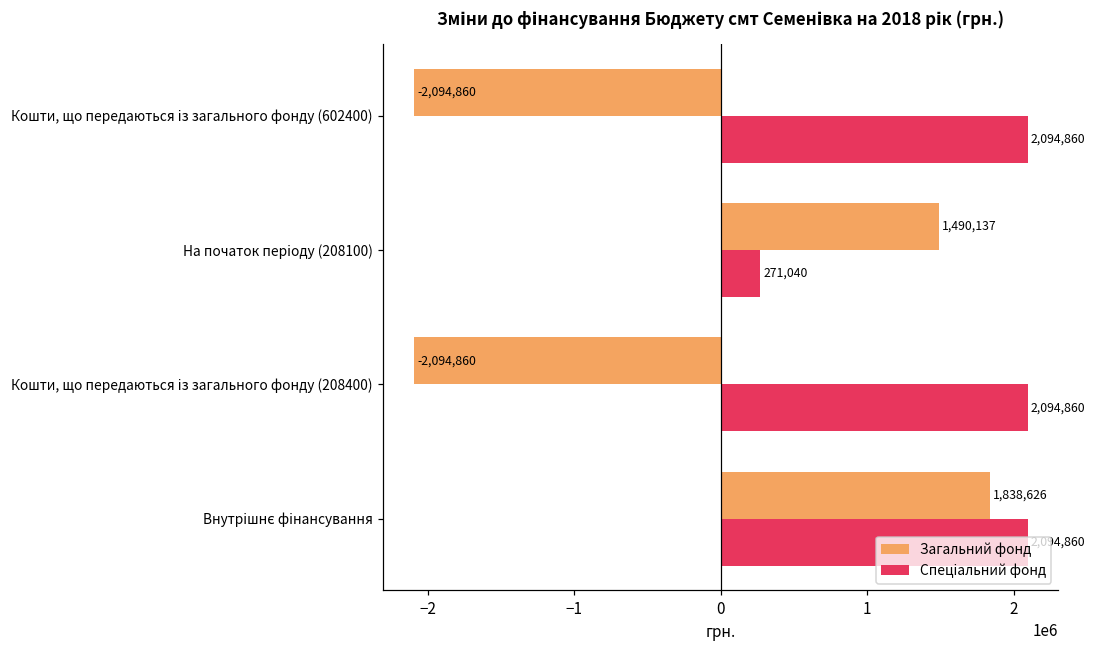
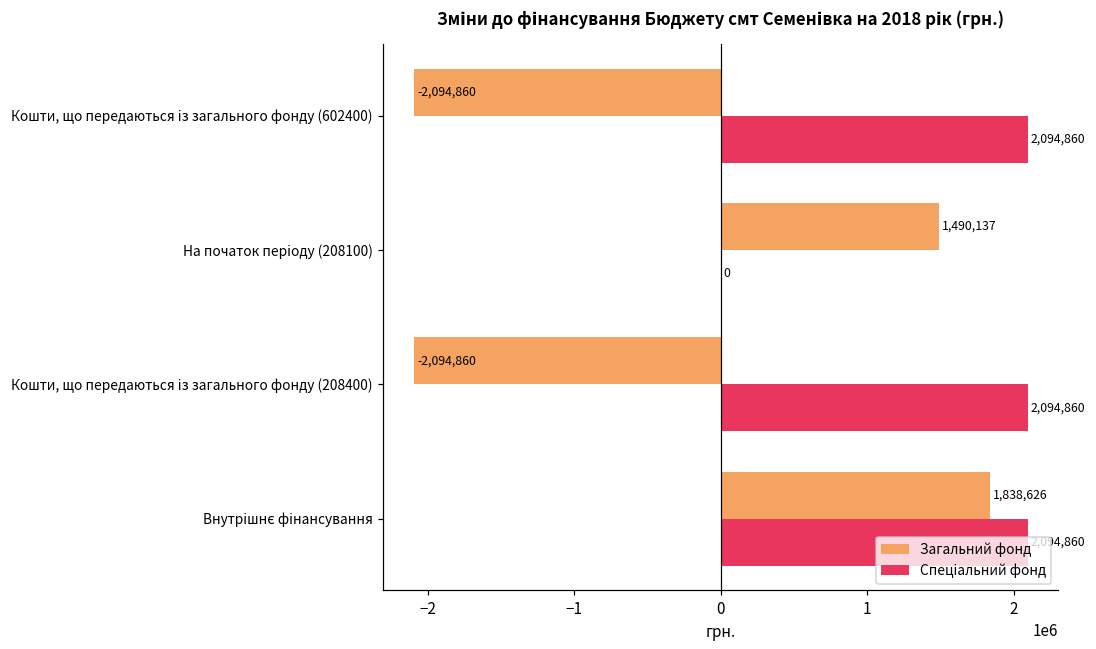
Спеціальний фонд, На початок періоду (208100): 271,040 -> 0
